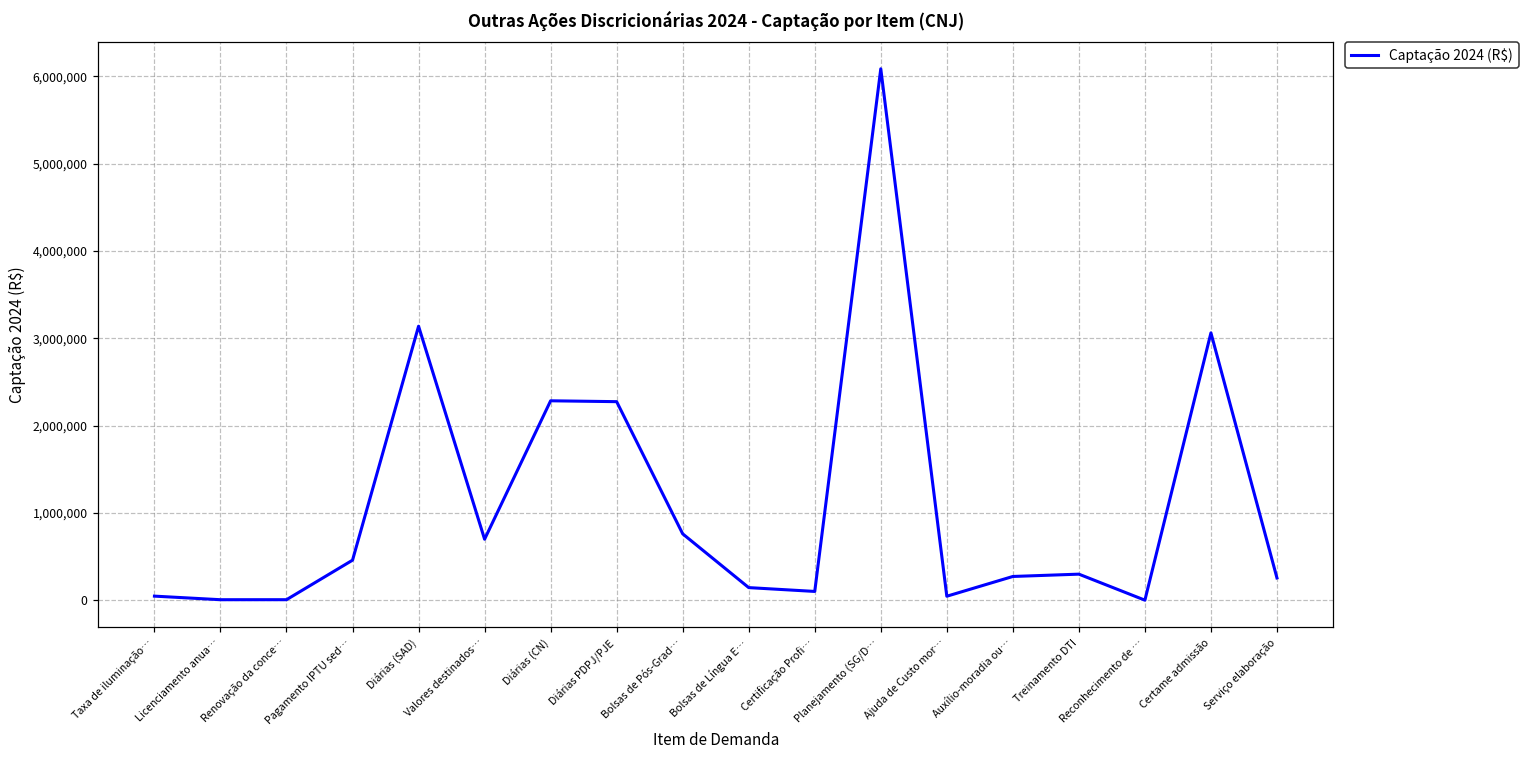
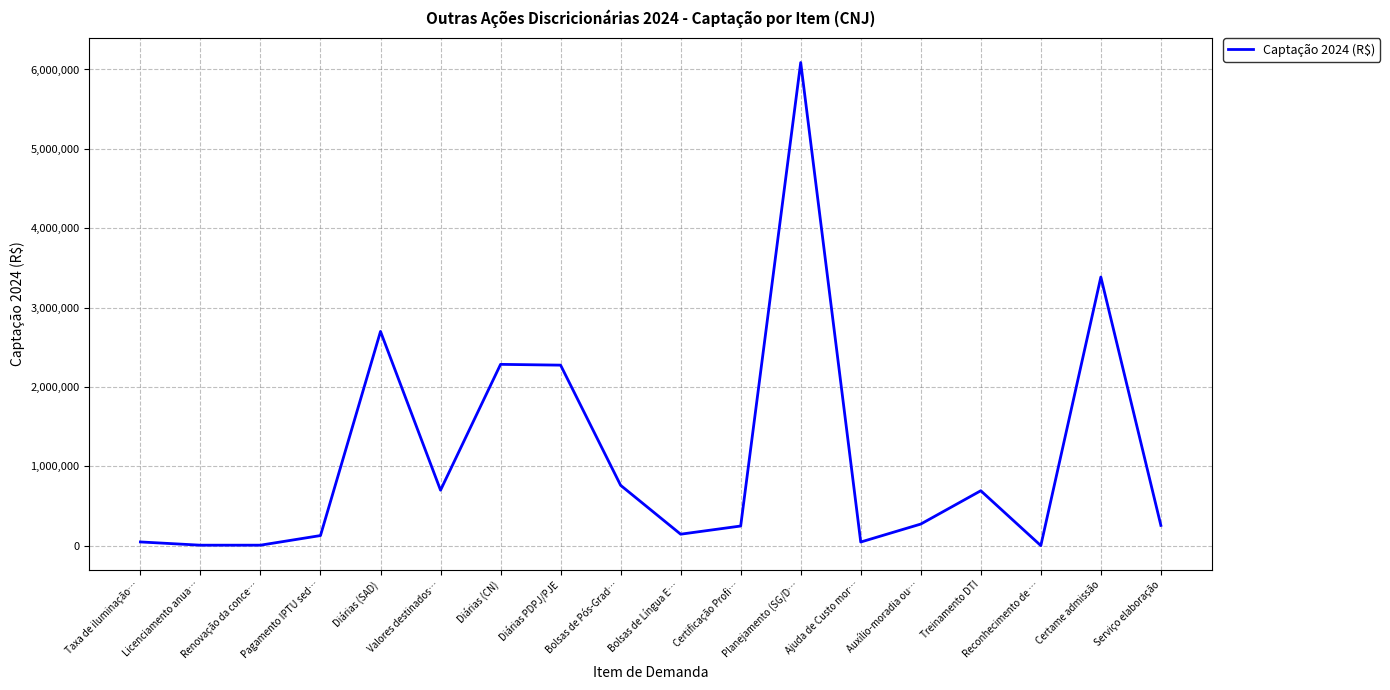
Pagamento IPTU sed…: 500,000 -> 100,000
Diárias (SAD): 3,100,000 -> 2,700,000
Certificação Profi…: 100,000 -> 200,000
Treinamento DTI: 300,000 -> 700,000
Certame admissão: 3,100,000 -> 3,400,000
